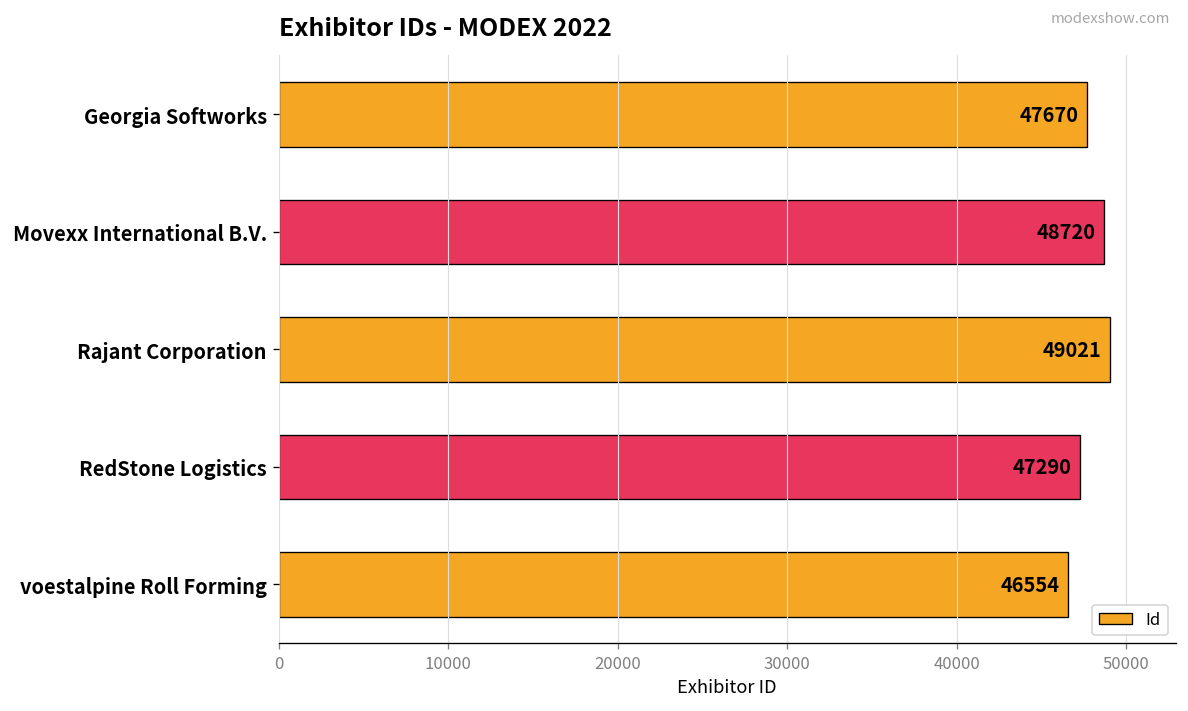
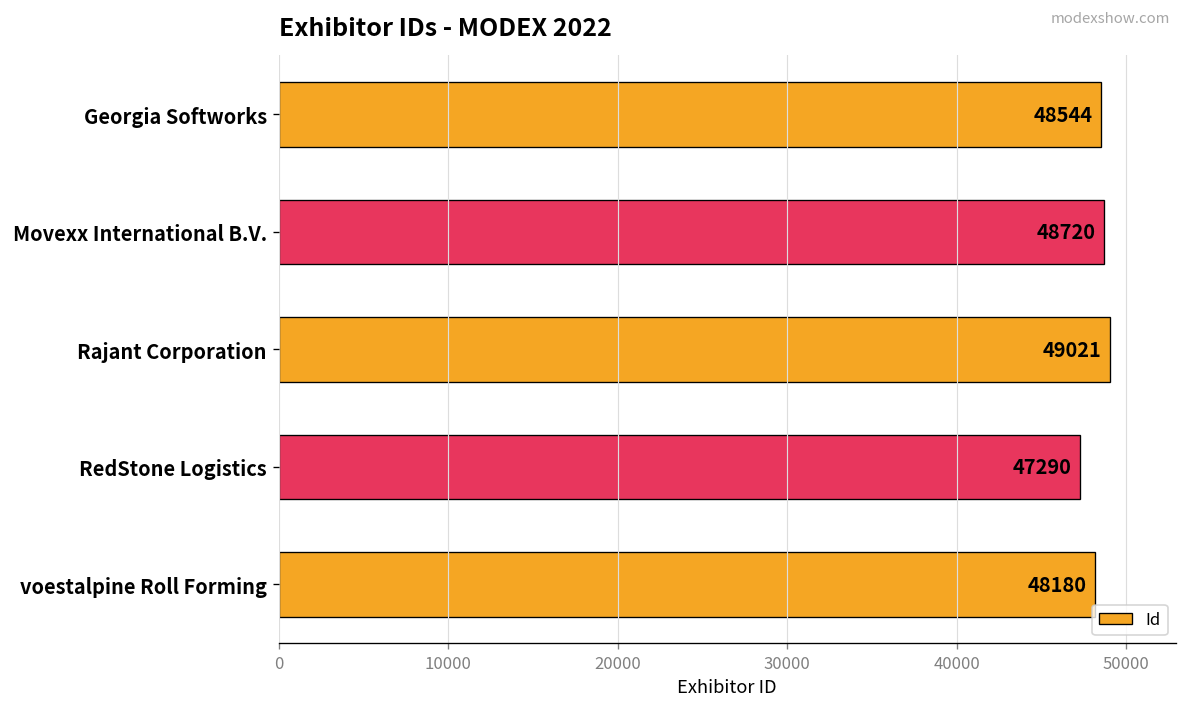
Georgia Softworks: 47670 -> 48544
voestalpine Roll Forming: 46554 -> 48180
